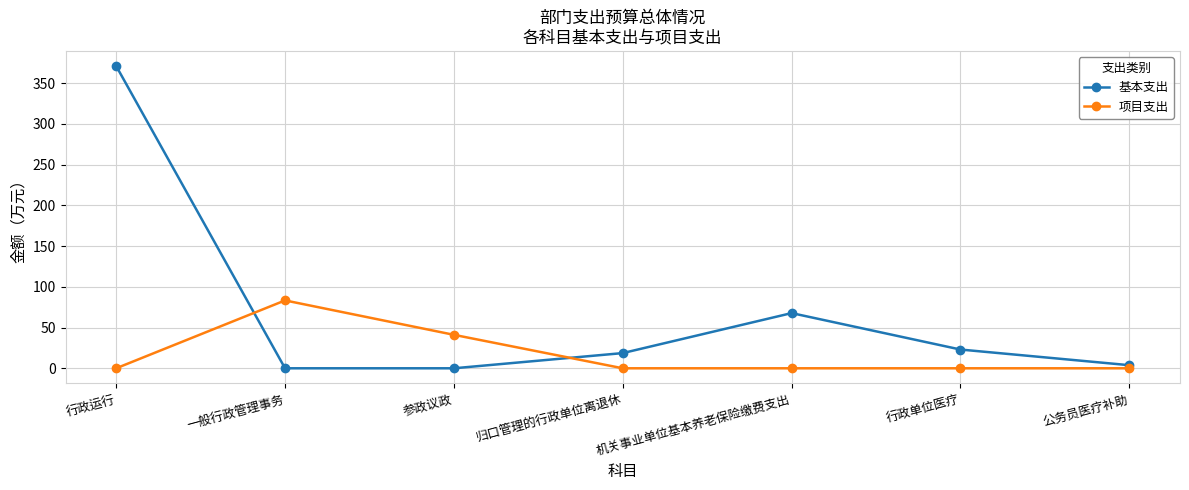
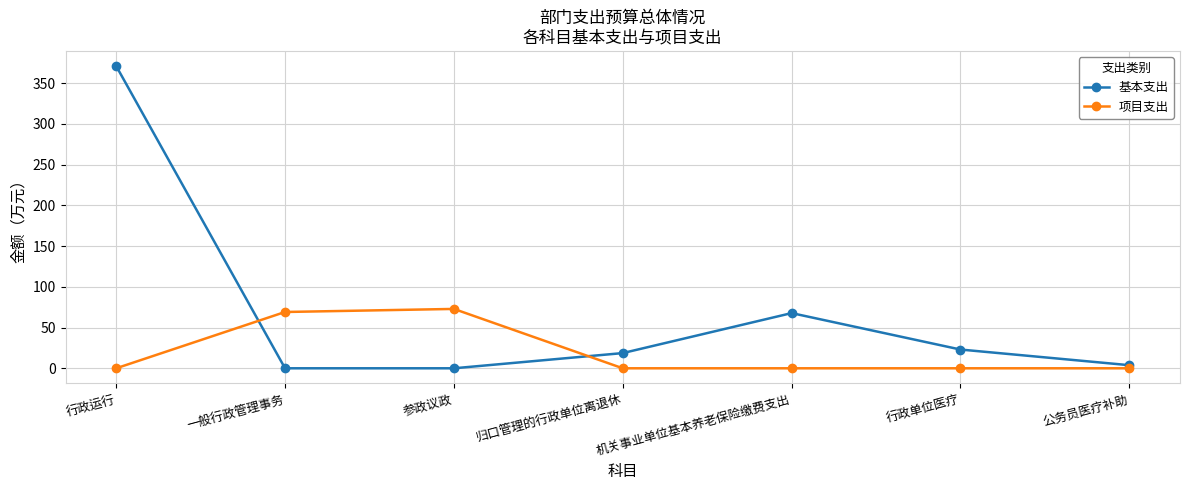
项目支出, 一般行政管理事务: 80 -> 70
项目支出, 参政议政: 40 -> 70
